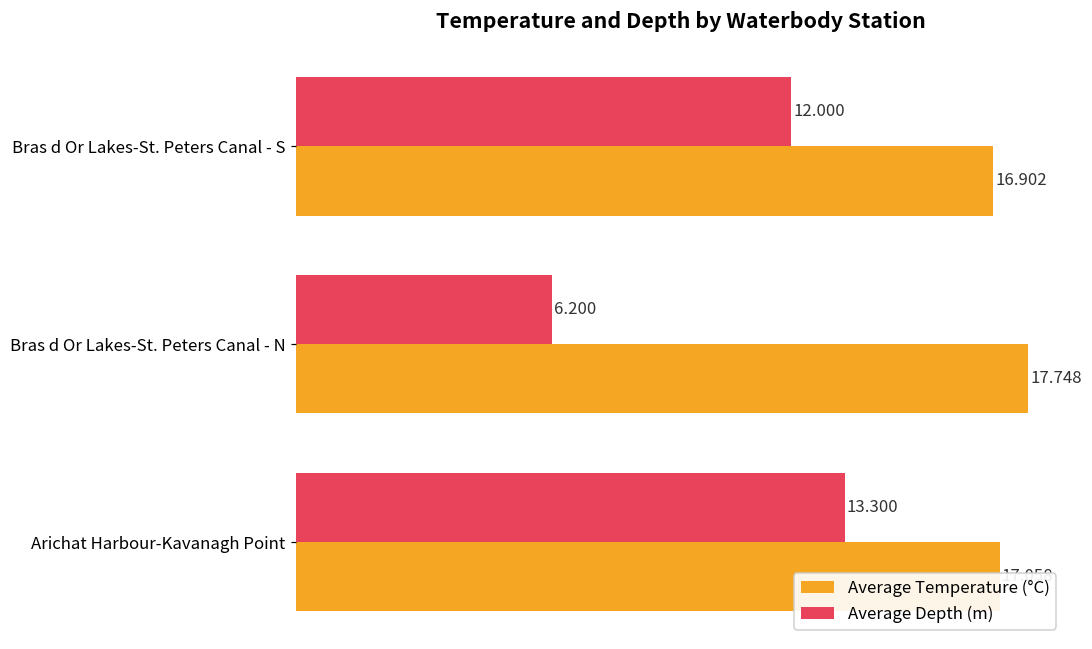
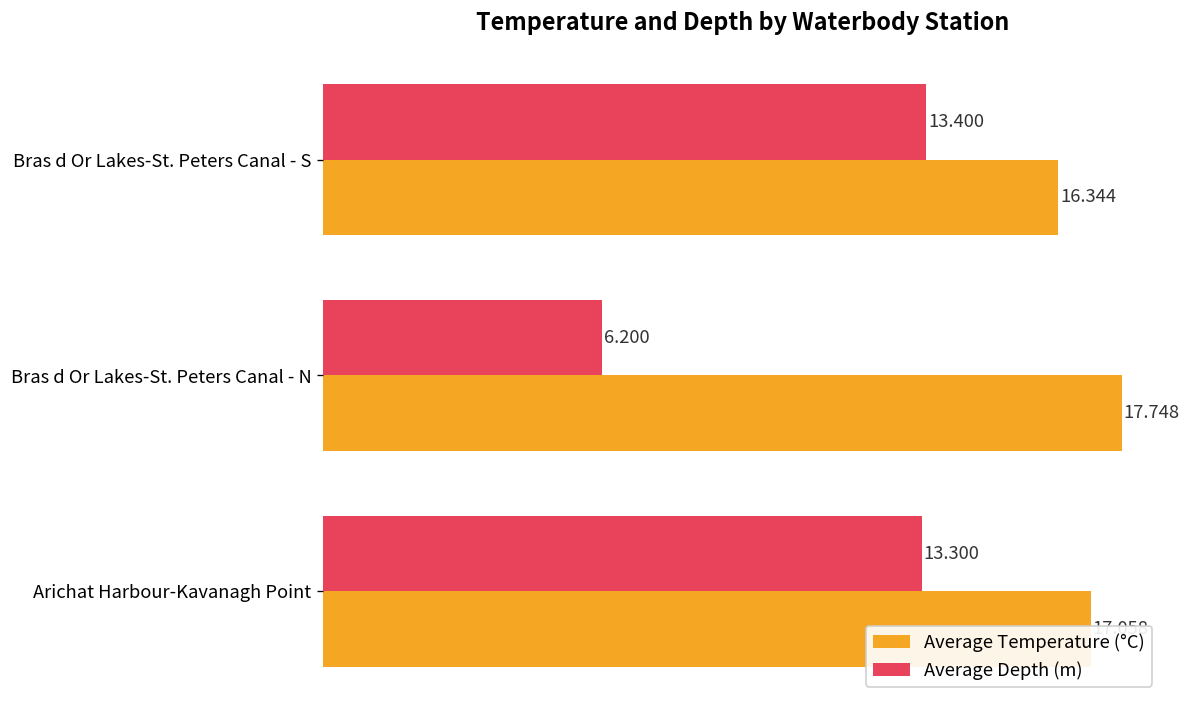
Average Depth (m), Bras d Or Lakes-St. Peters Canal - S: 12.000 -> 13.400
Average Temperature (°C), Bras d Or Lakes-St. Peters Canal - S: 16.902 -> 16.344
